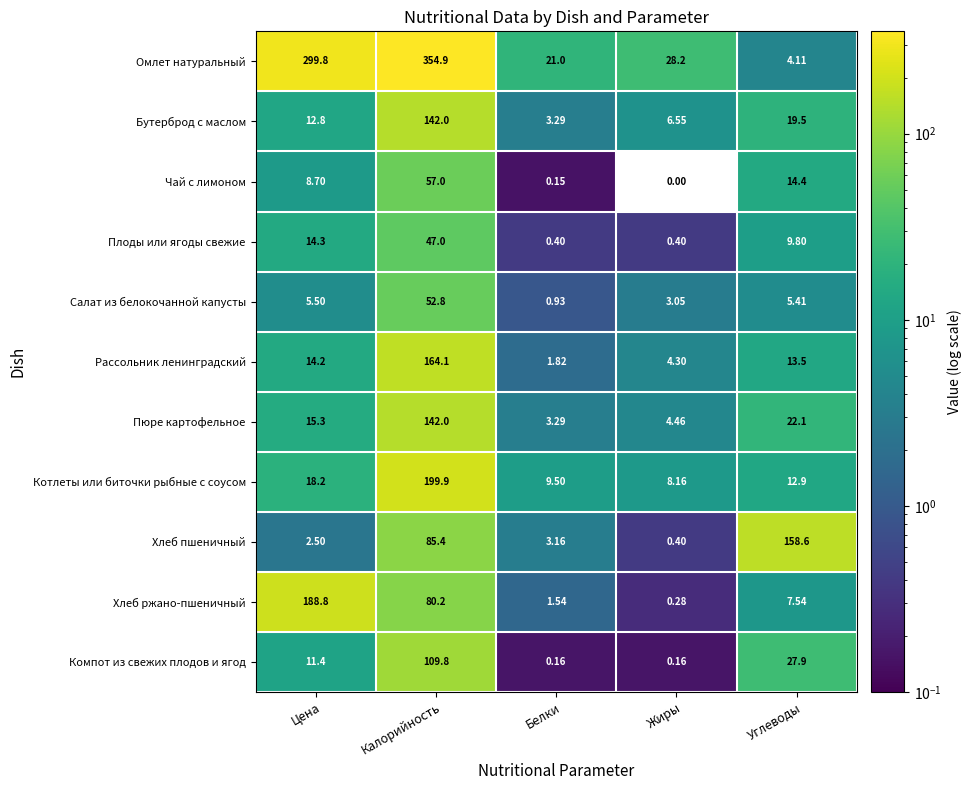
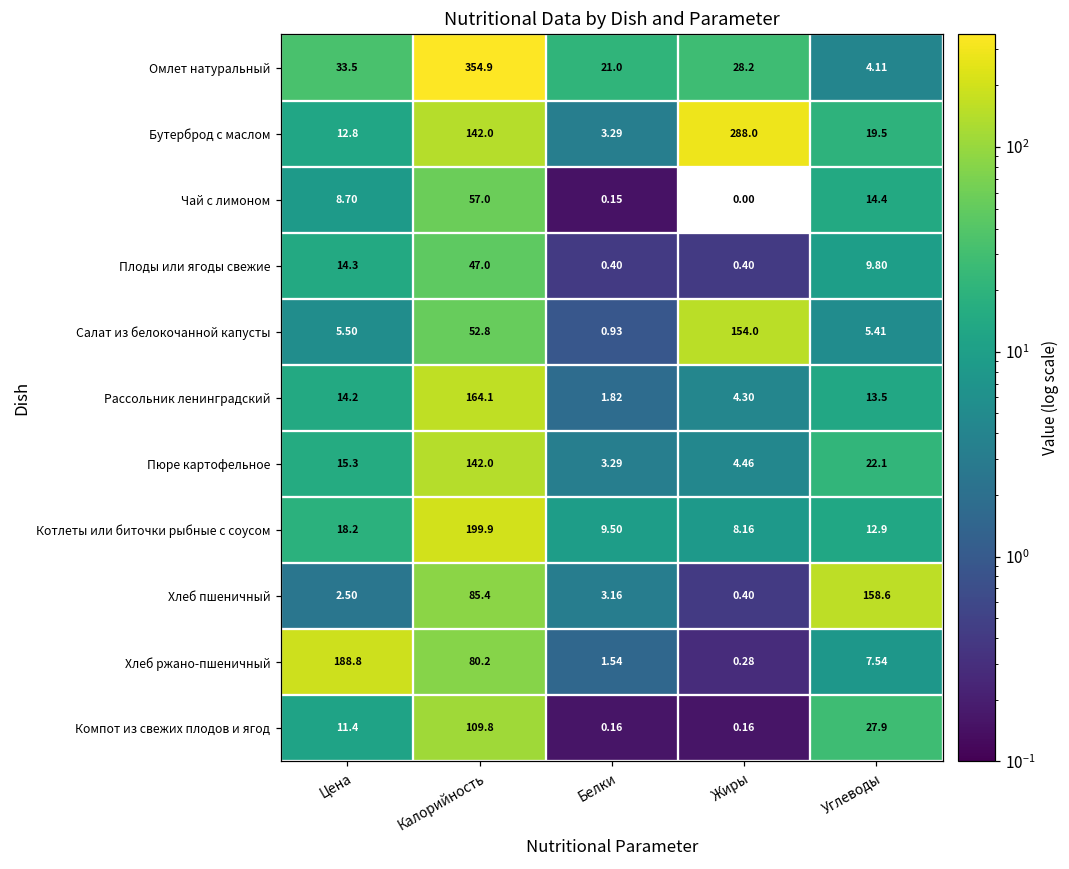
Омлет натуральный, Цена: 299.8 -> 33.5
Бутерброд с маслом, Жиры: 6.55 -> 288.0
Салат из белокочанной капусты, Жиры: 3.05 -> 154.0
